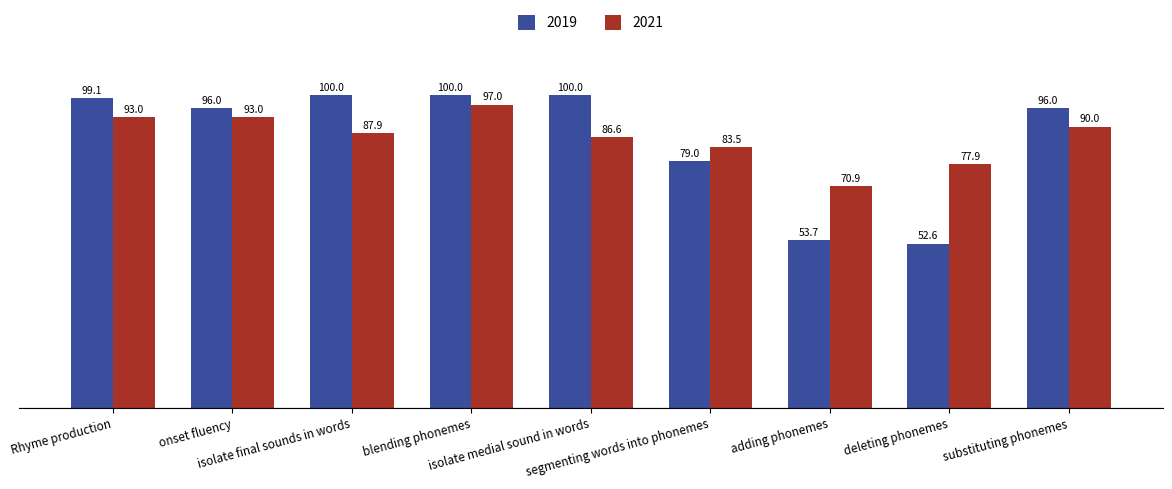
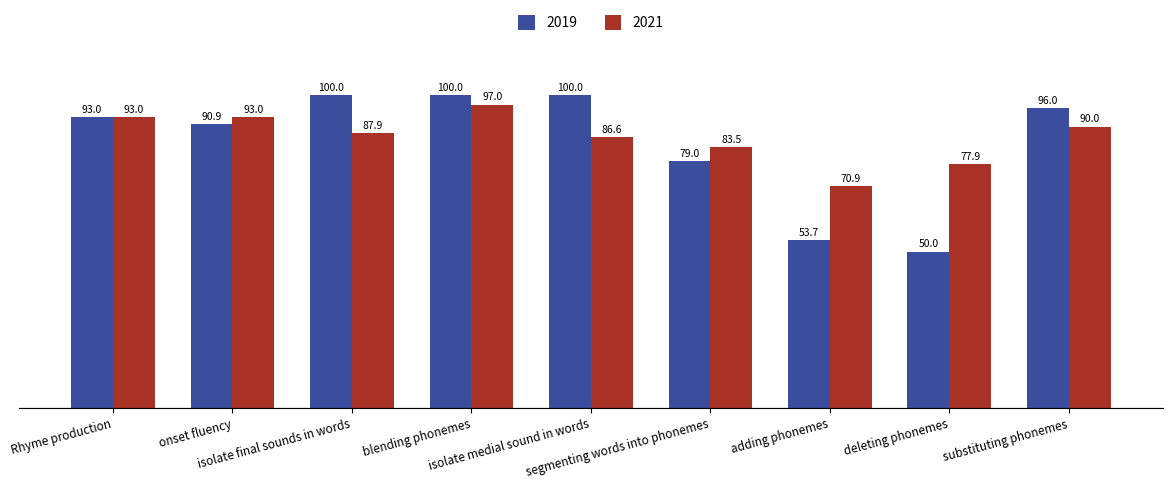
2019, Rhyme production: 99.1 -> 93.0
2019, onset fluency: 96.0 -> 90.9
2019, deleting phonemes: 52.6 -> 50.0
